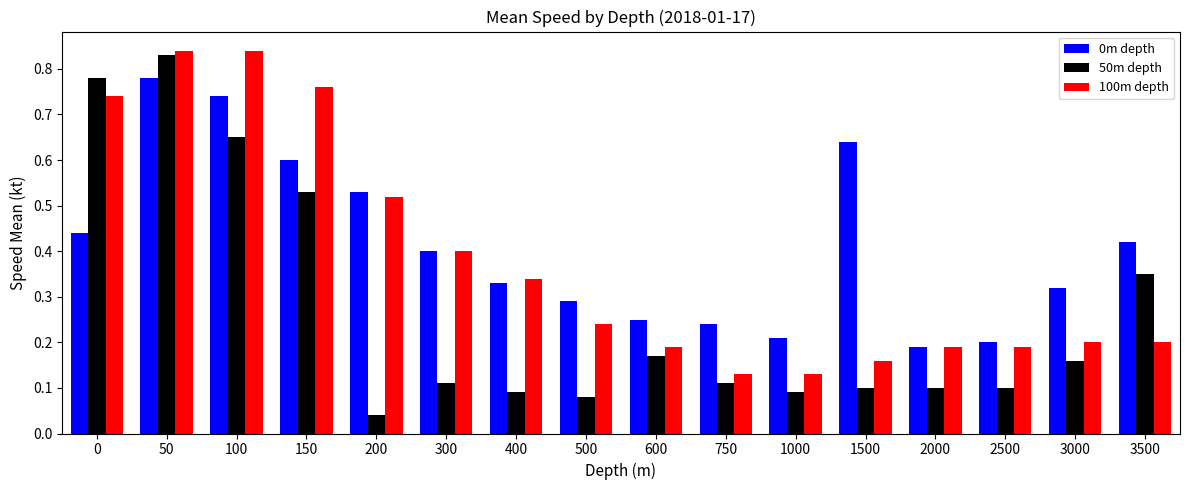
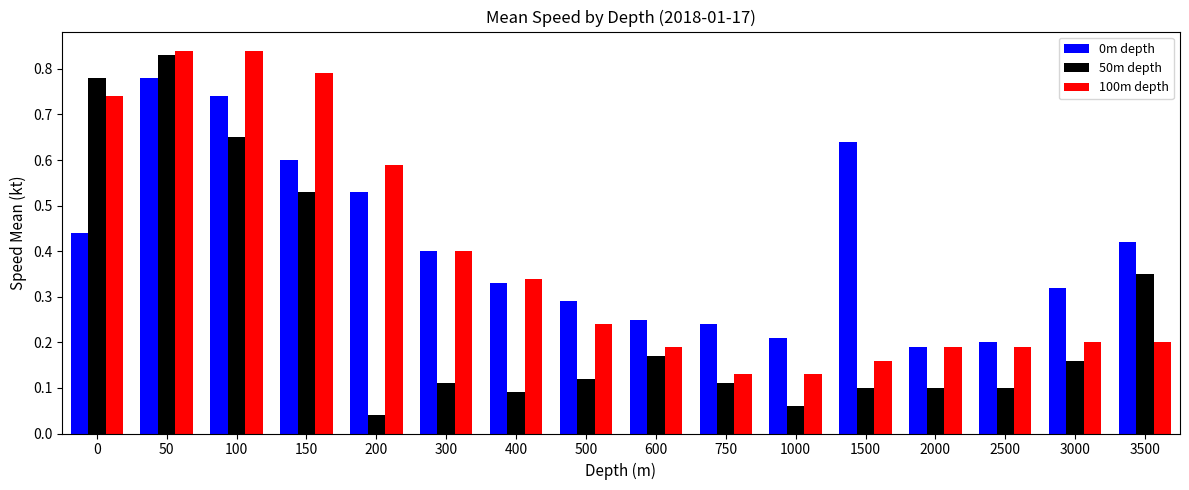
100m depth, 150: 0.76 -> 0.79
100m depth, 200: 0.52 -> 0.59
50m depth, 500: 0.08 -> 0.12
50m depth, 1000: 0.09 -> 0.06
